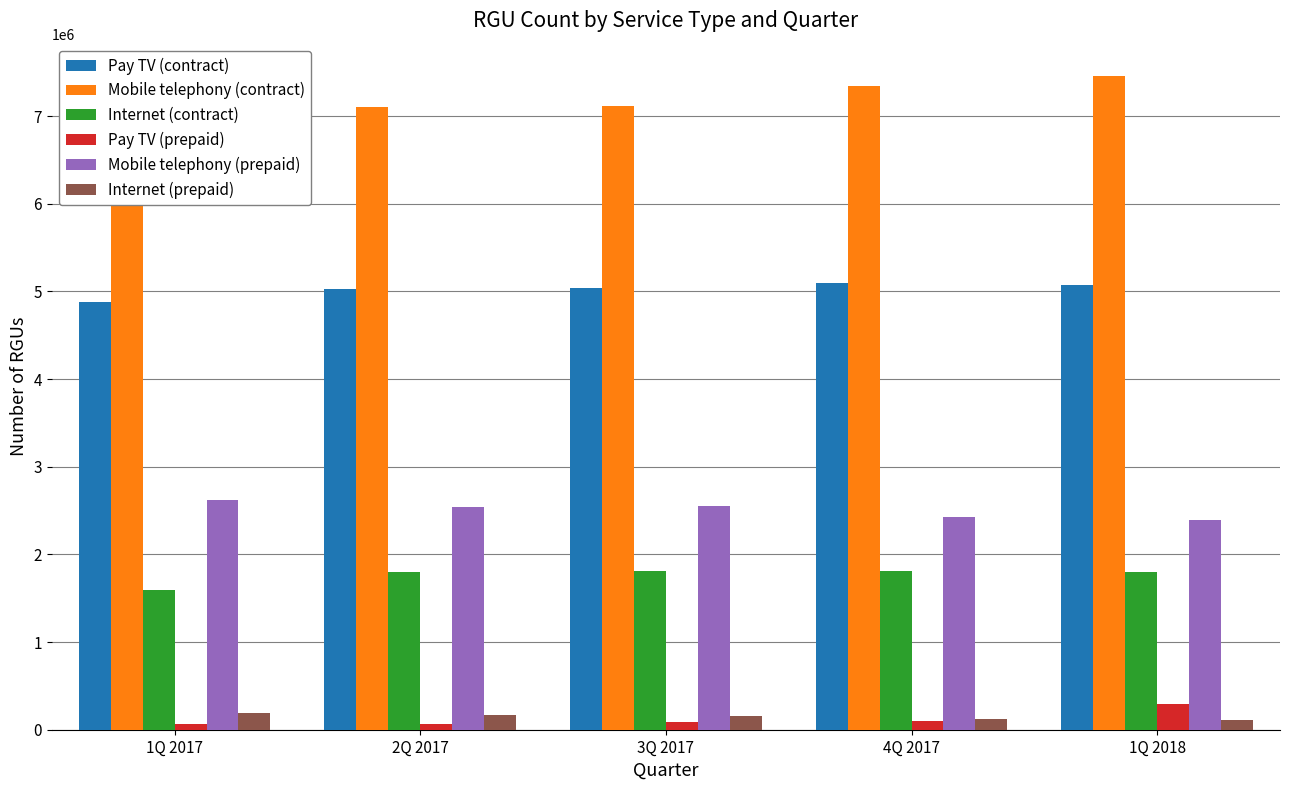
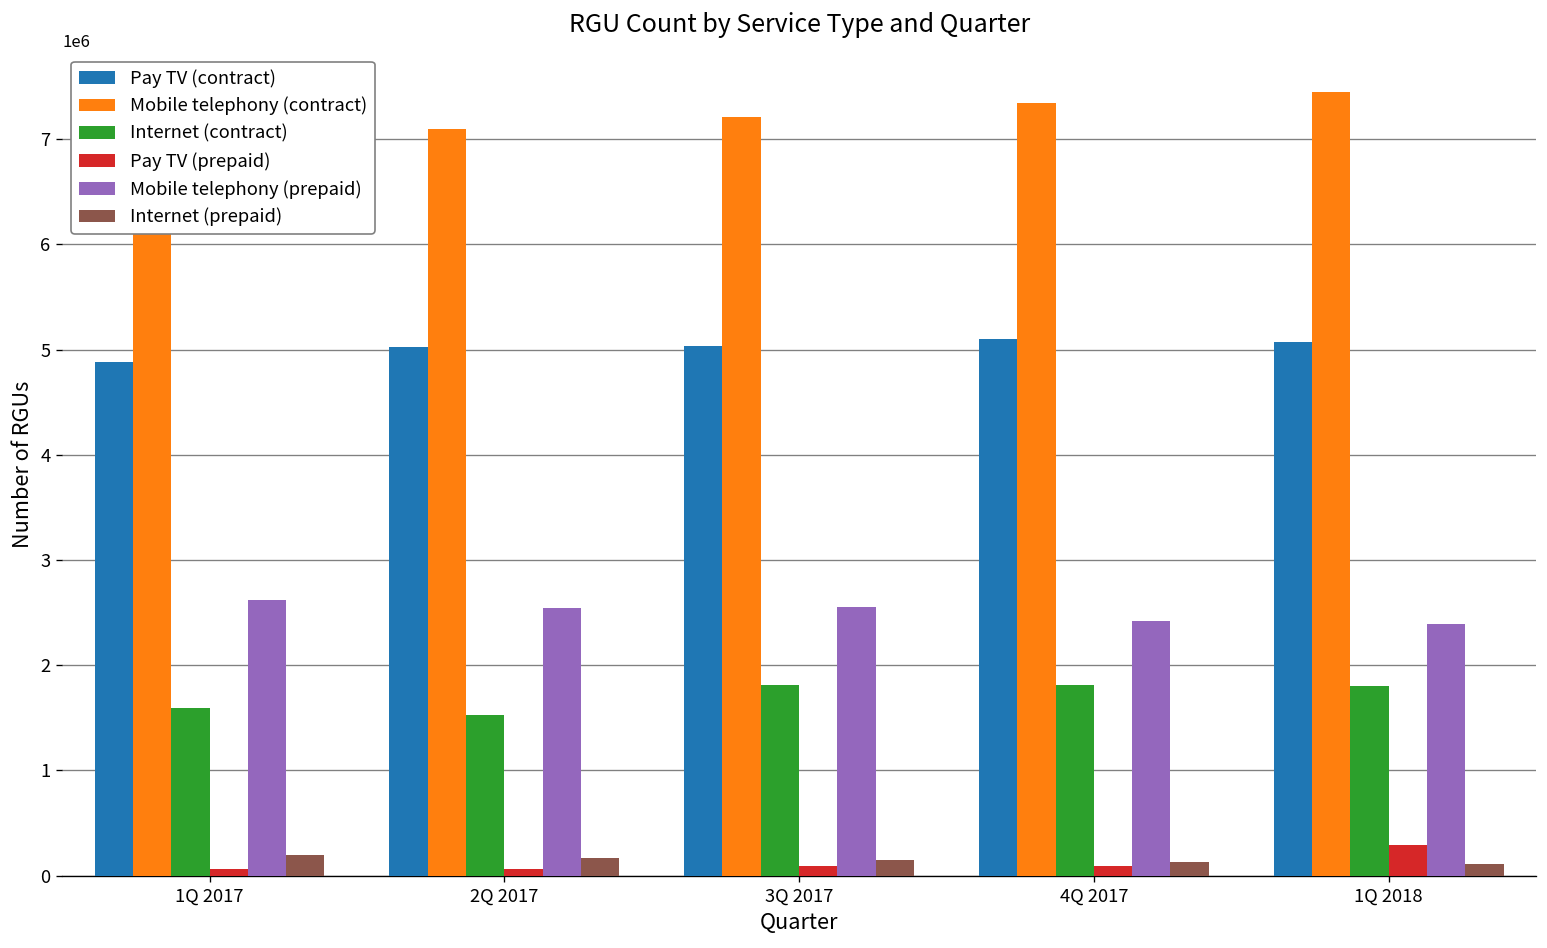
Internet (contract), 2Q 2017: 1800000 -> 1500000
Mobile telephony (contract), 3Q 2017: 7100000 -> 7200000
